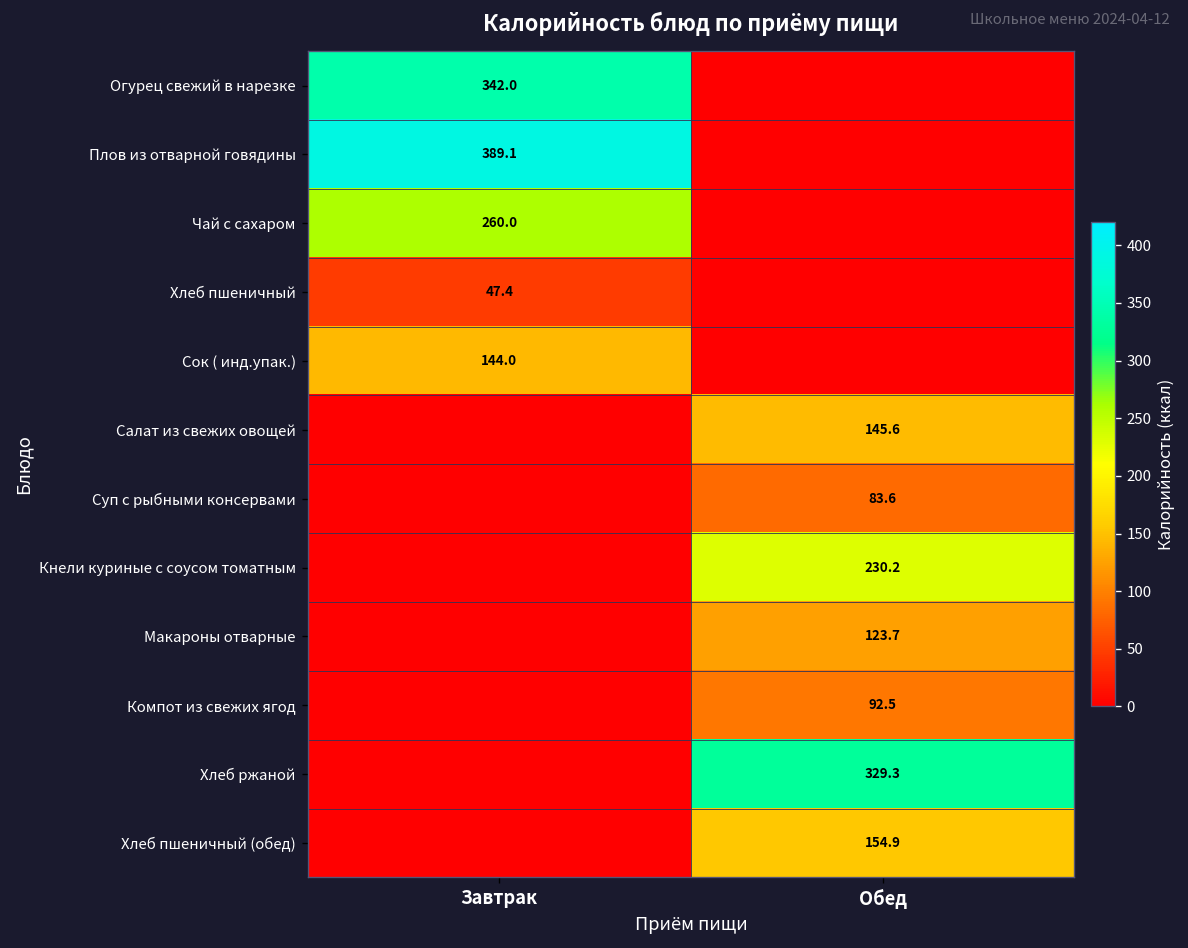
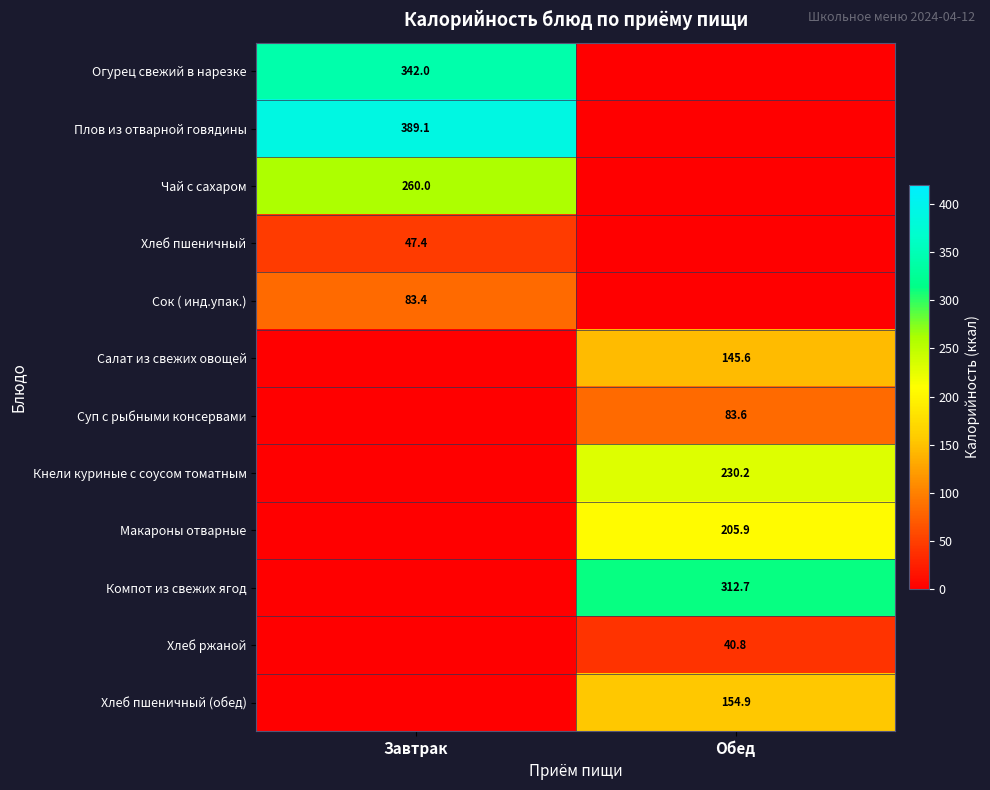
Сок ( инд.упак.), Завтрак: 144.0 -> 83.4
Макароны отварные, Обед: 123.7 -> 205.9
Компот из свежих ягод, Обед: 92.5 -> 312.7
Хлеб ржаной, Обед: 329.3 -> 40.8
